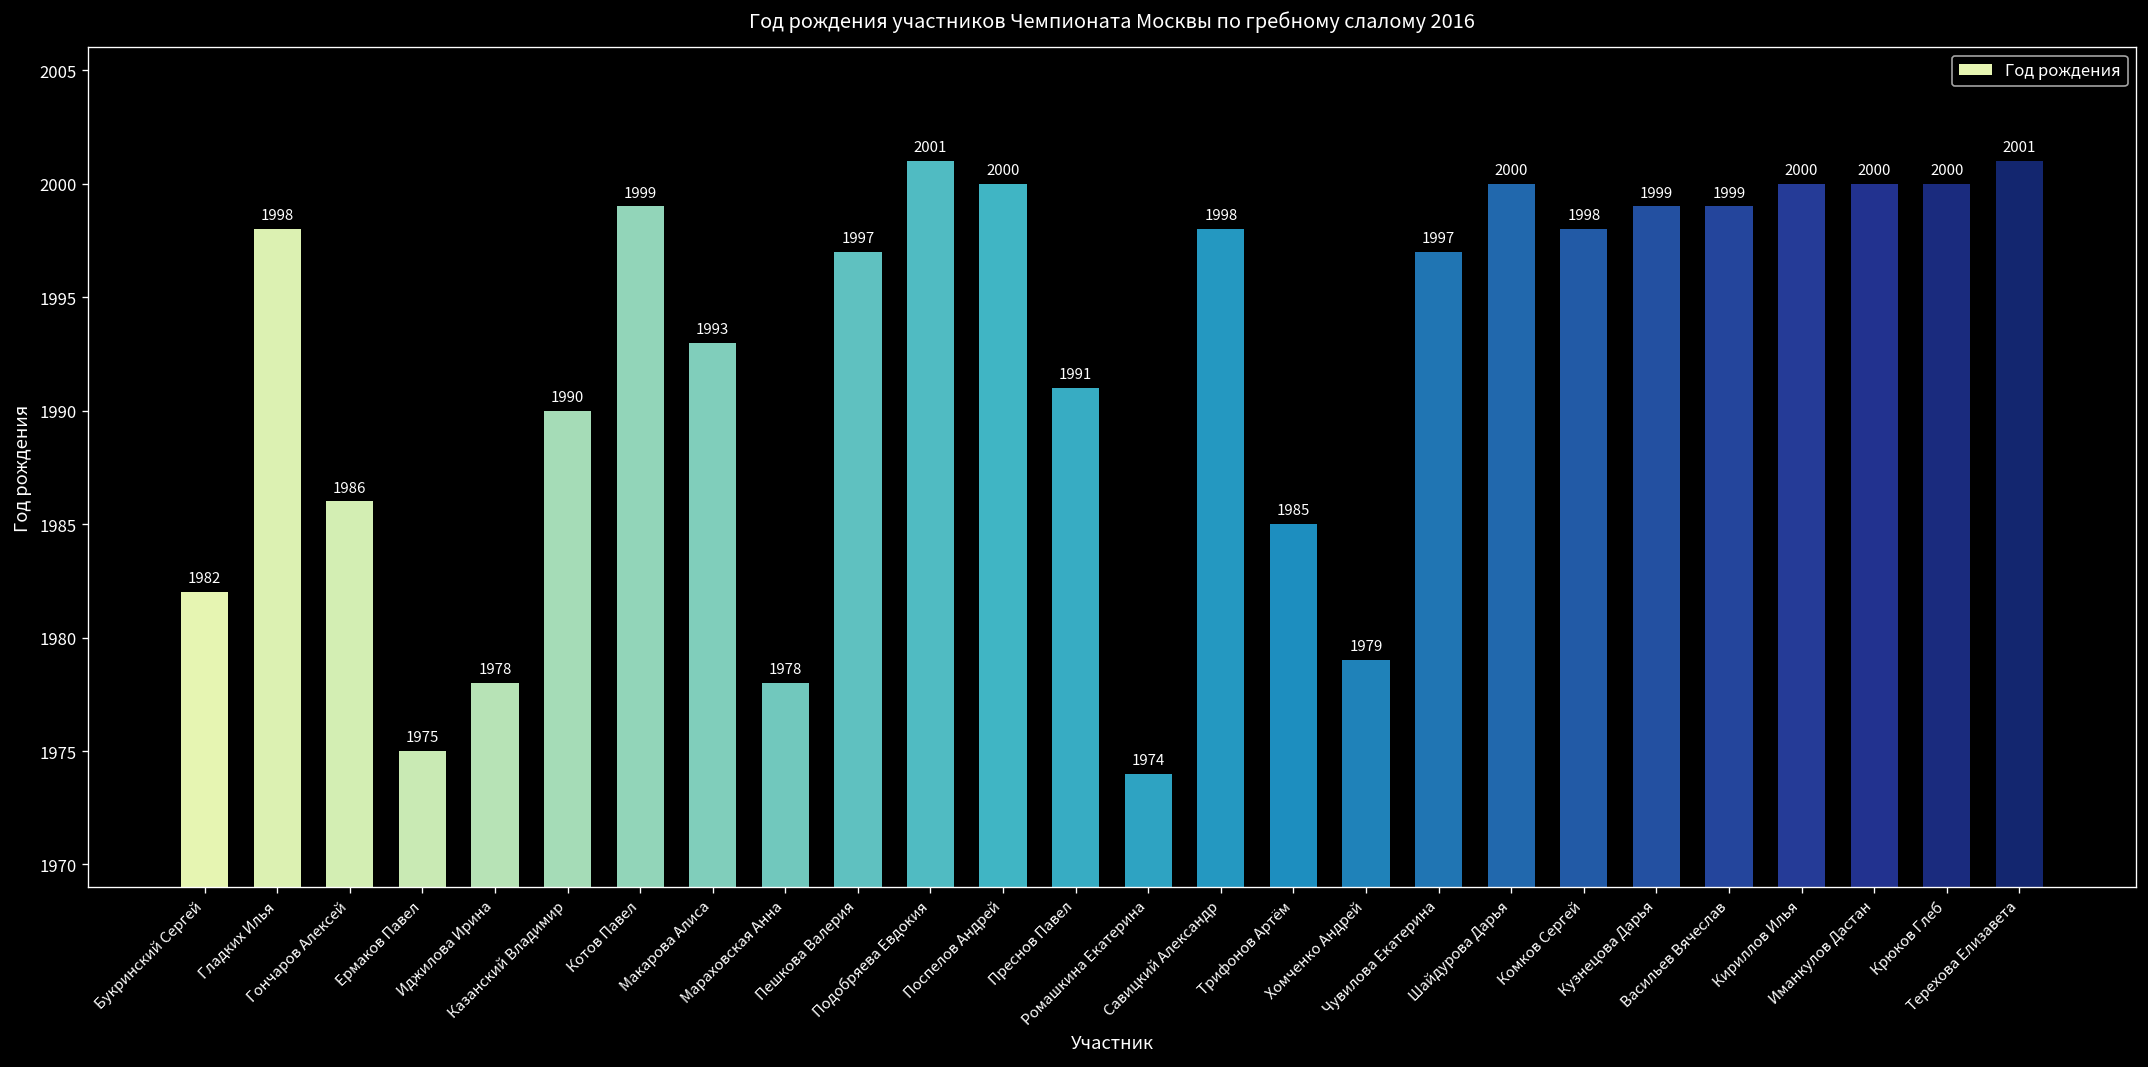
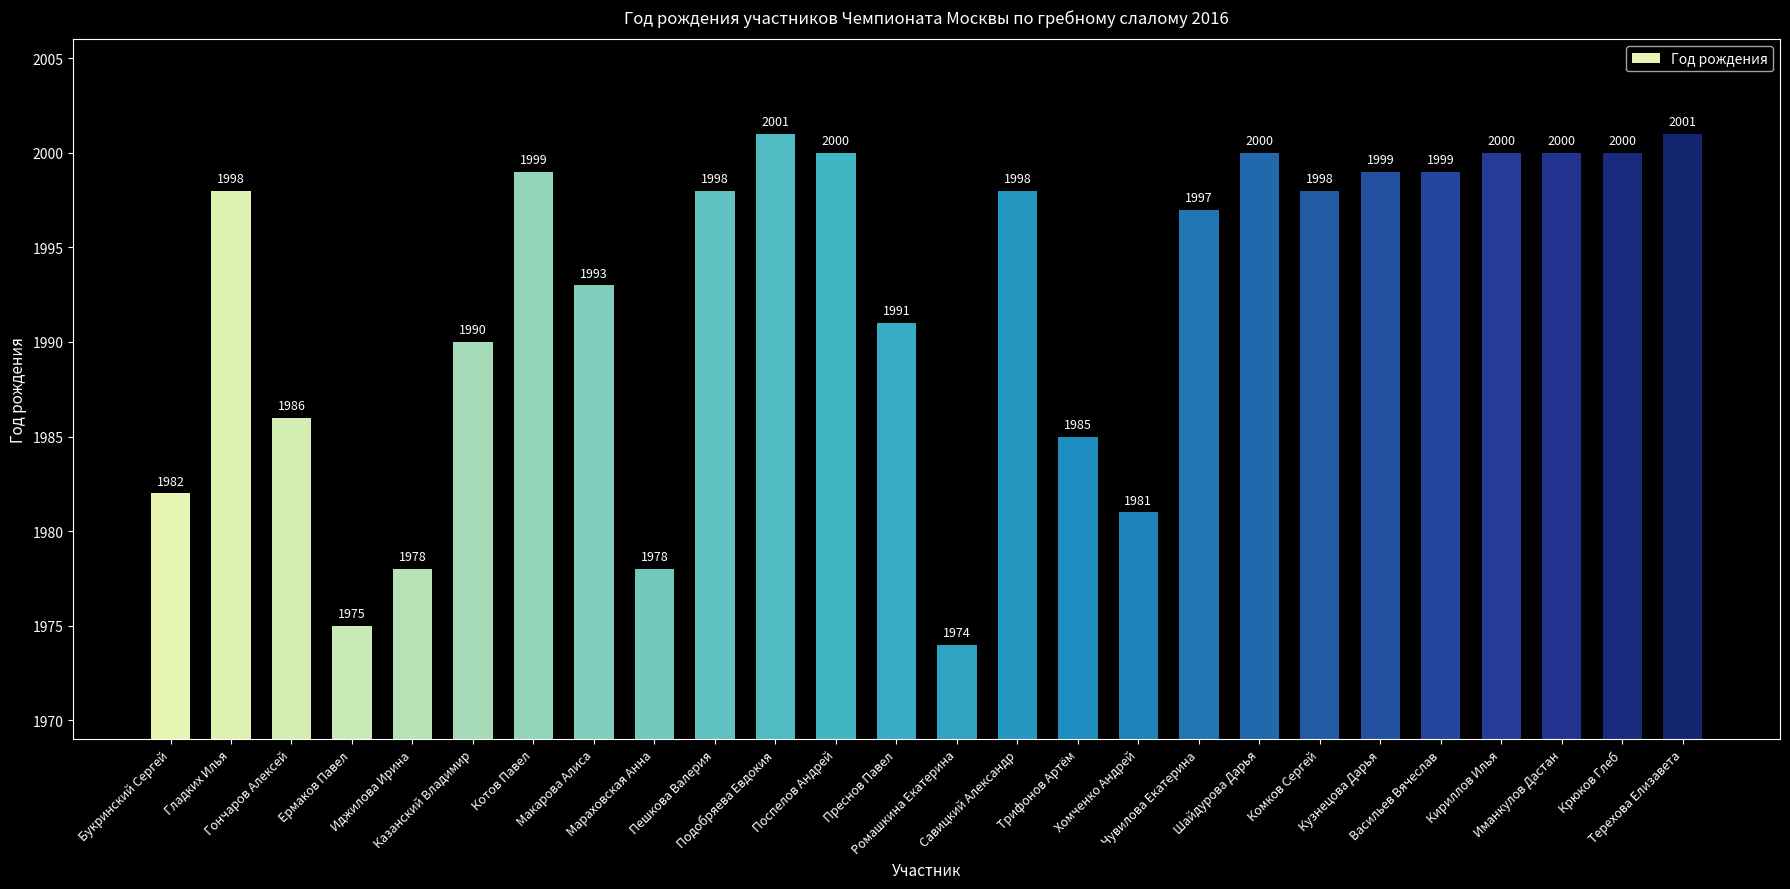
Пешкова Валерия: 1997 -> 1998
Хомченко Андрей: 1979 -> 1981
